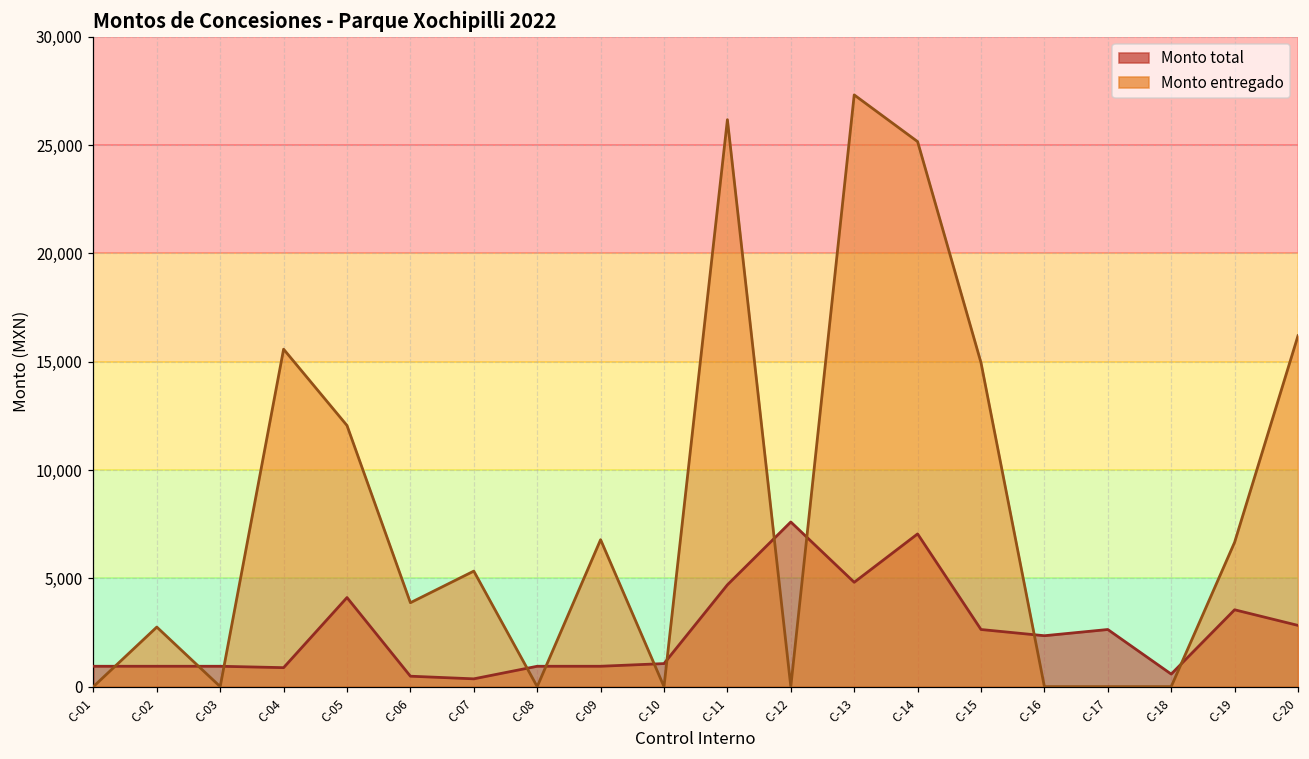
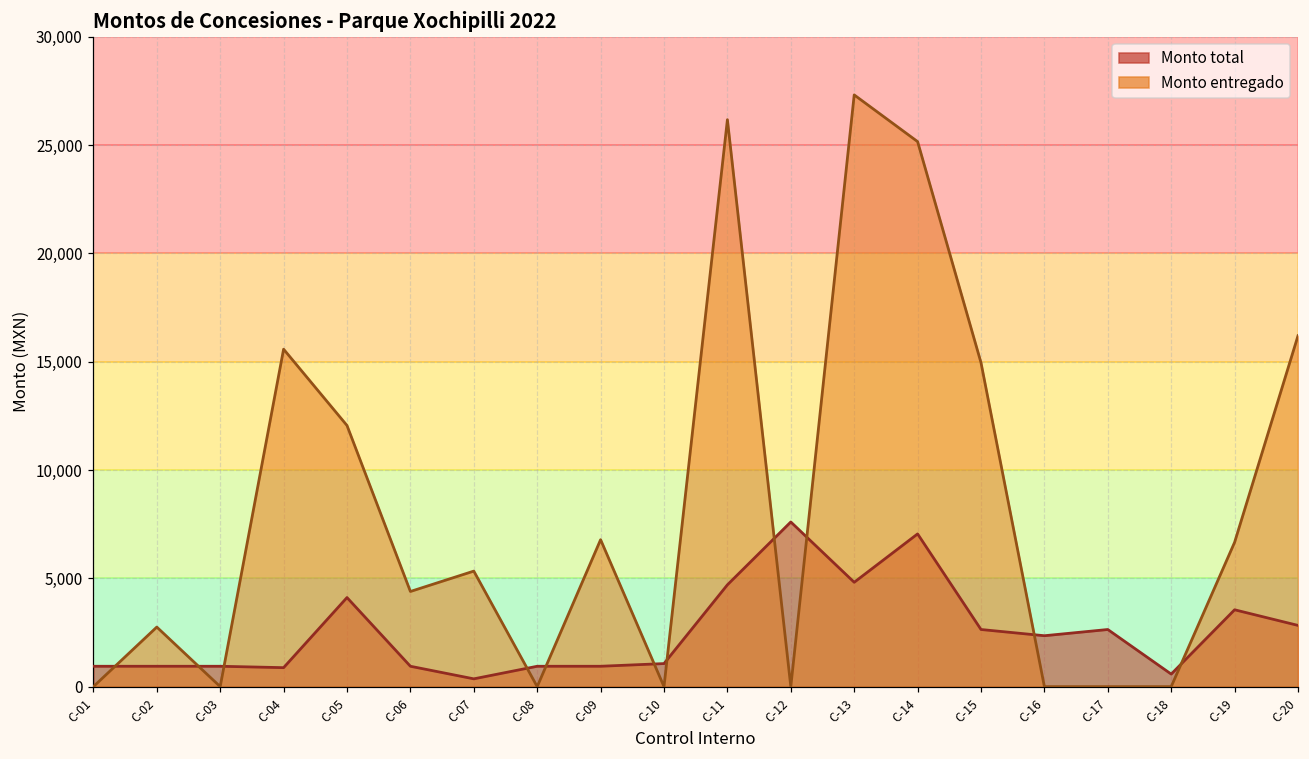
Monto total, C-06: 500 -> 900
Monto entregado, C-06: 3,900 -> 4,400
